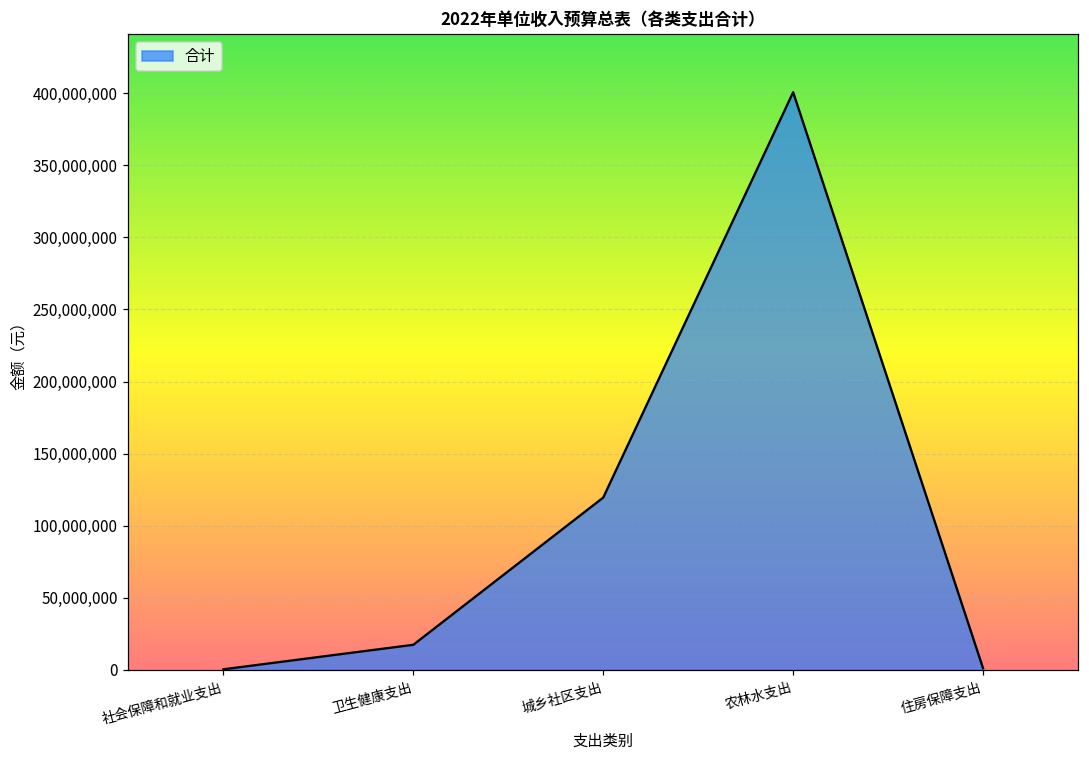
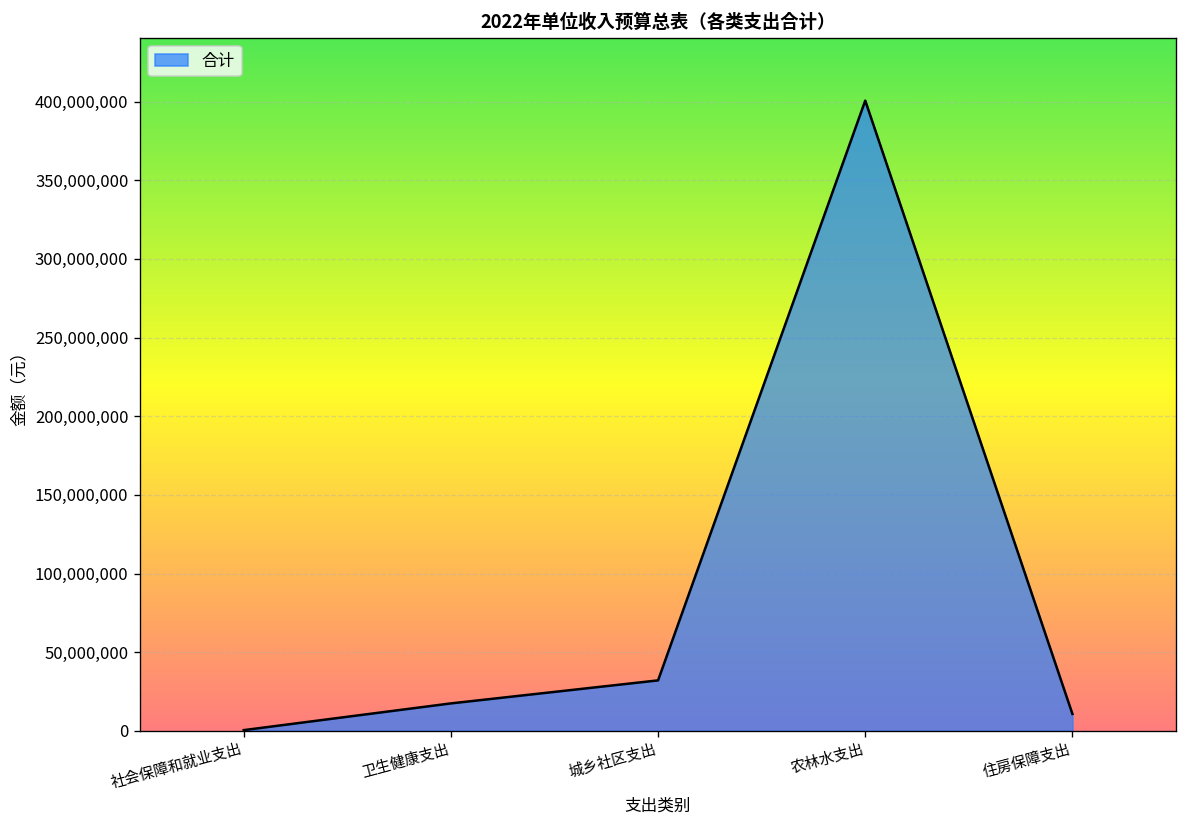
城乡社区支出: 120,000,000 -> 32,000,000
住房保障支出: 1,000,000 -> 11,000,000
